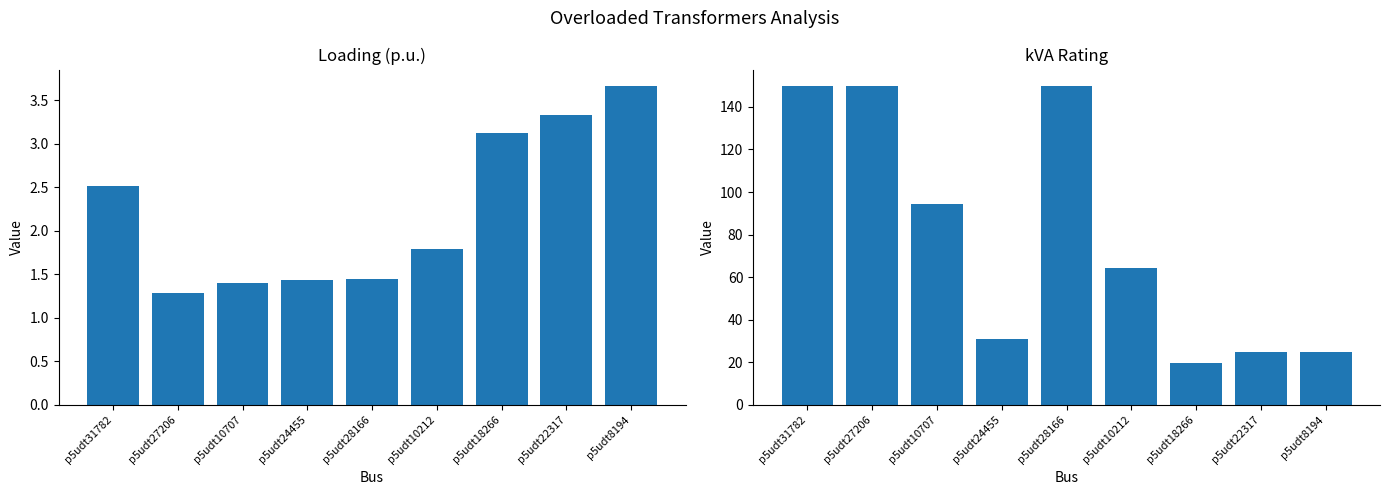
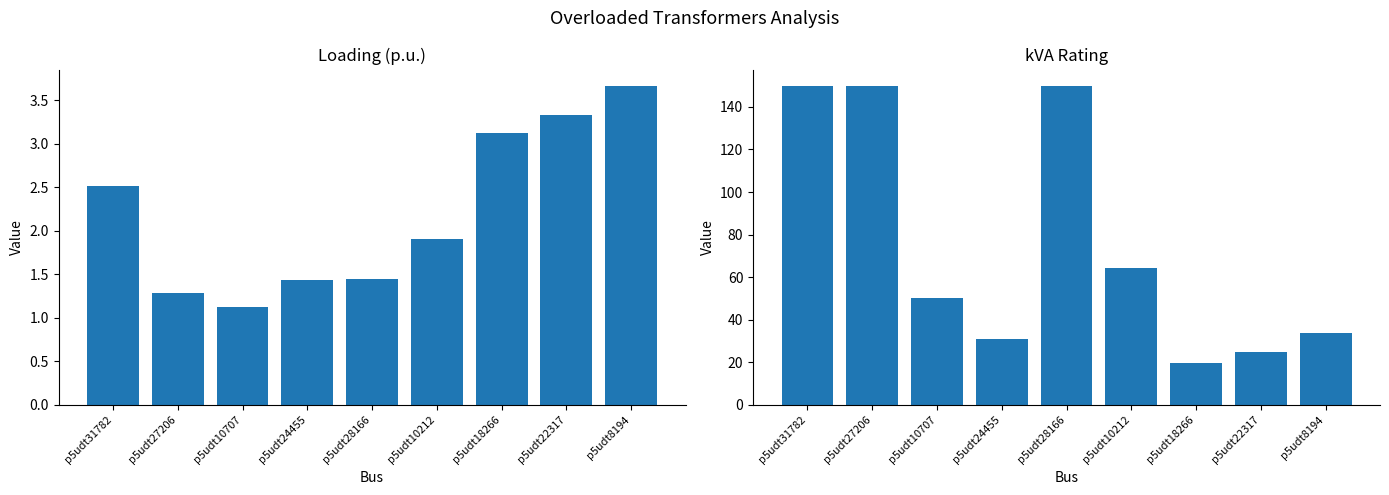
Loading (p.u.), p5udt10707: 1.4 -> 1.1
Loading (p.u.), p5udt10212: 1.8 -> 1.9
kVA Rating, p5udt10707: 94 -> 50
kVA Rating, p5udt8194: 25 -> 34
